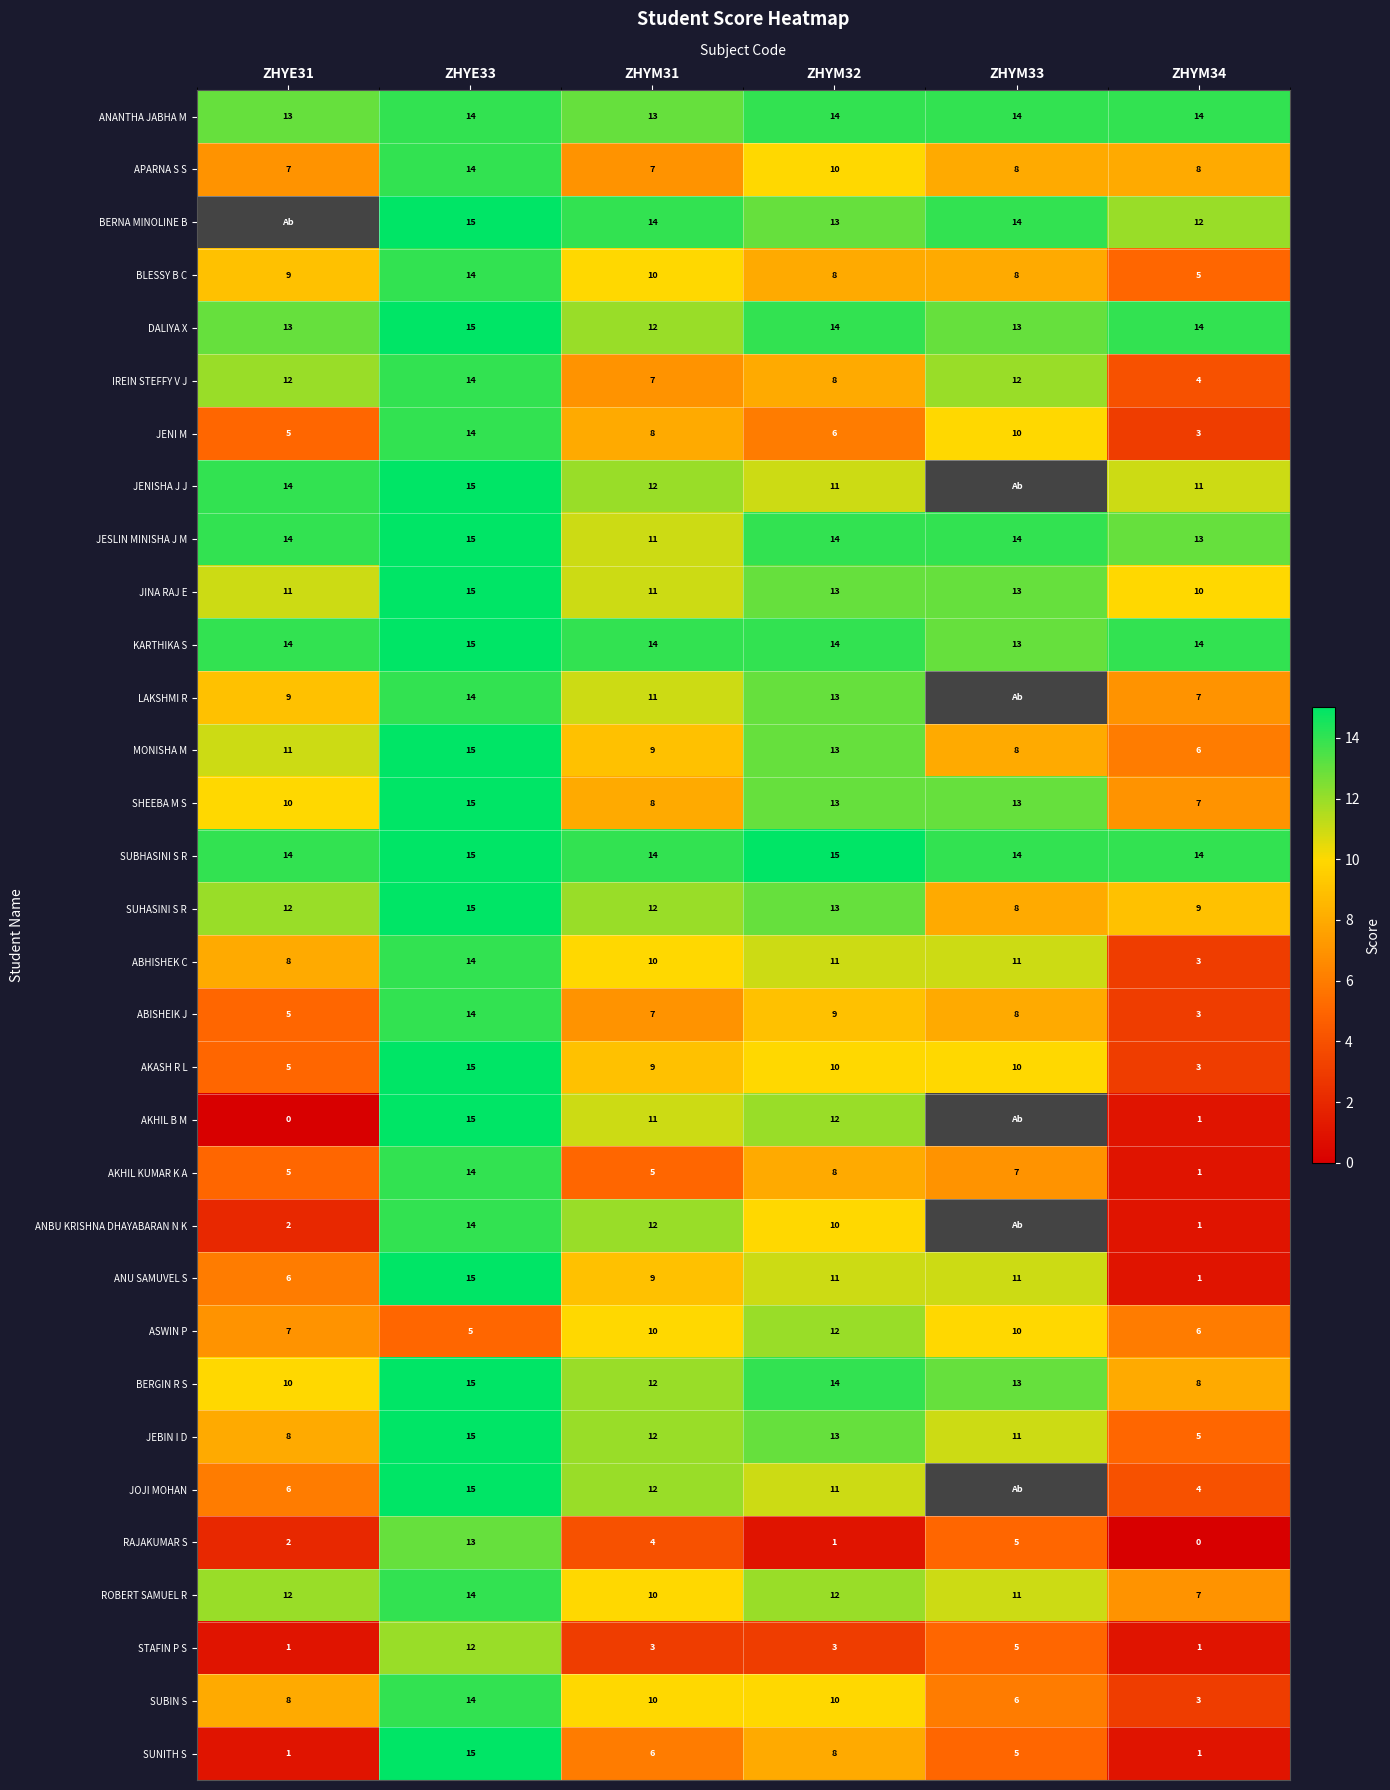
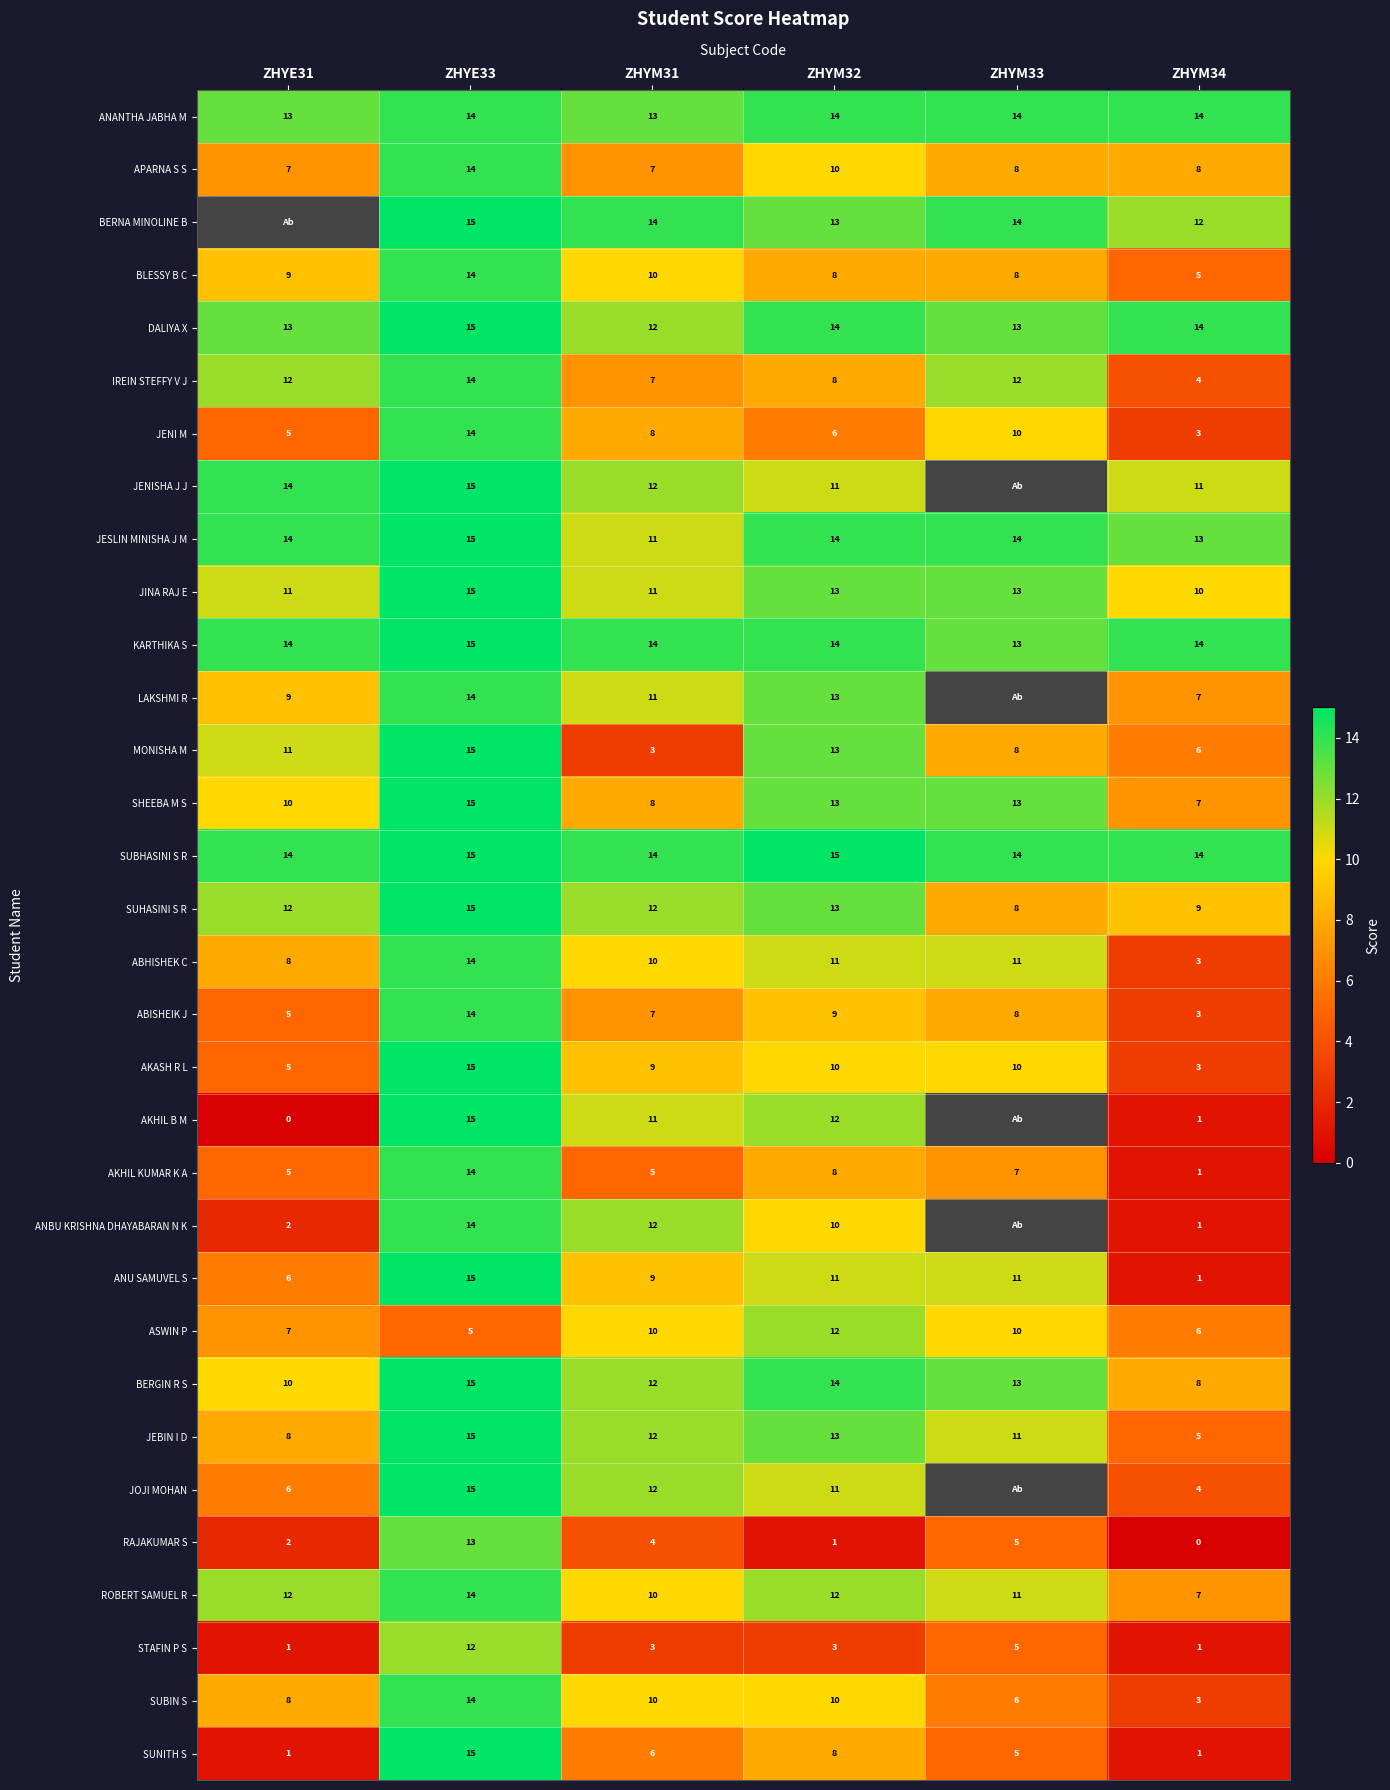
MONISHA M, ZHYM31: 9 -> 3
